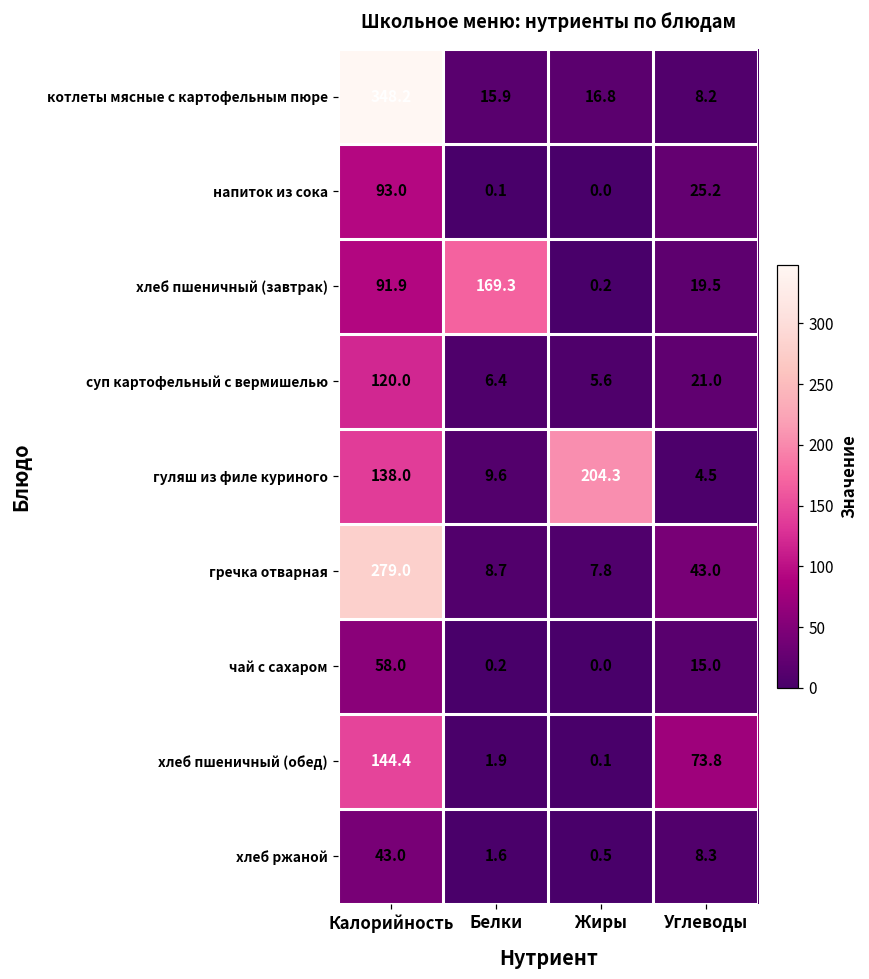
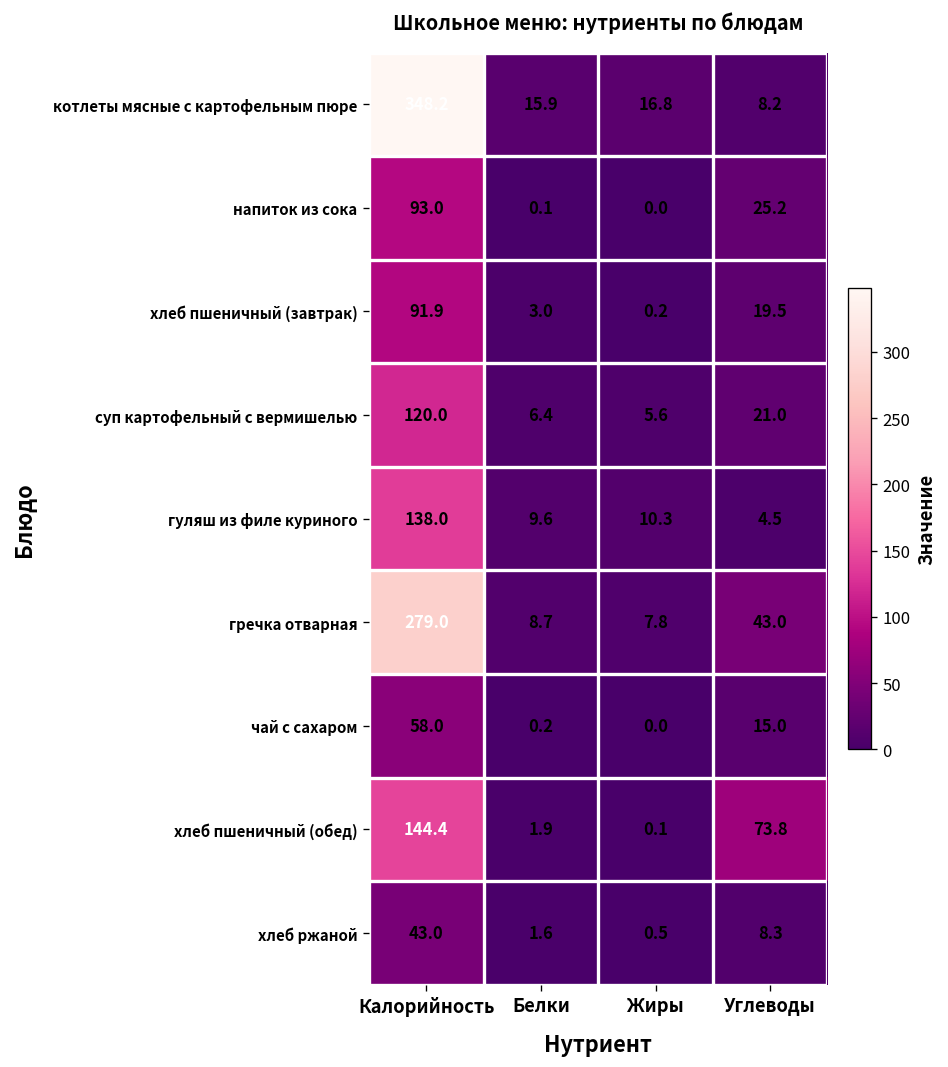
хлеб пшеничный (завтрак), Белки: 169.3 -> 3.0
гуляш из филе куриного, Жиры: 204.3 -> 10.3
